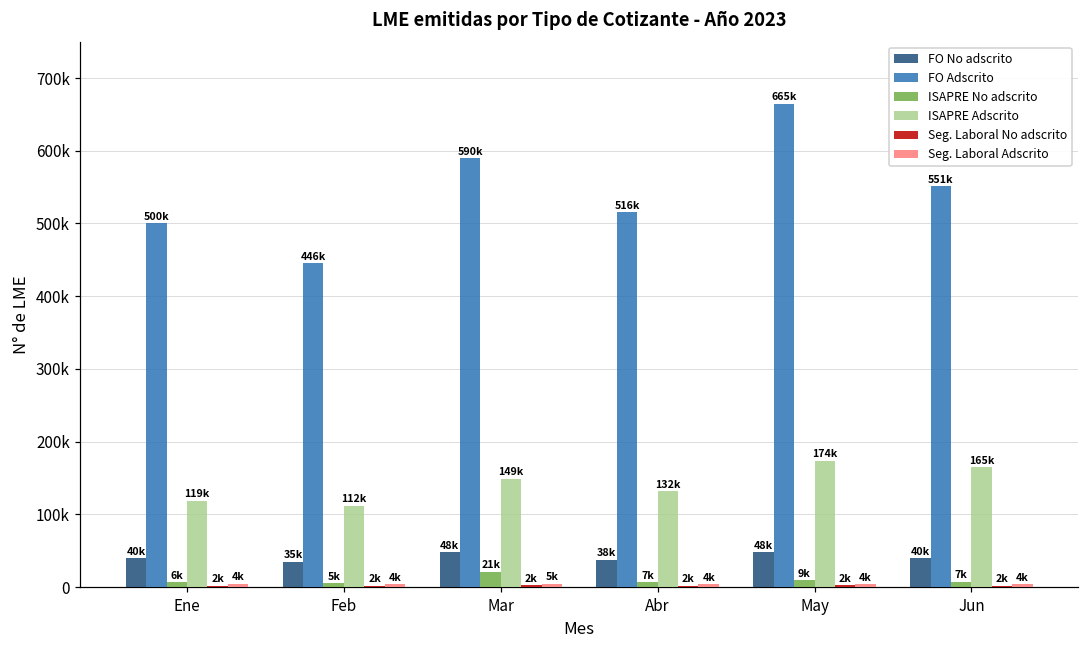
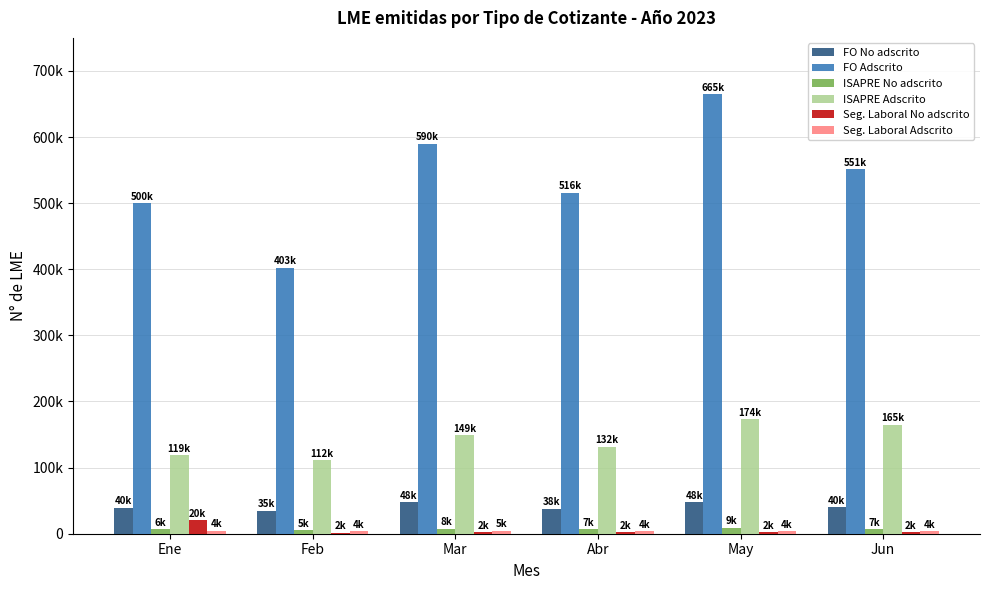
Seg. Laboral No adscrito, Ene: 2k -> 20k
FO Adscrito, Feb: 446k -> 403k
ISAPRE No adscrito, Mar: 21k -> 8k
